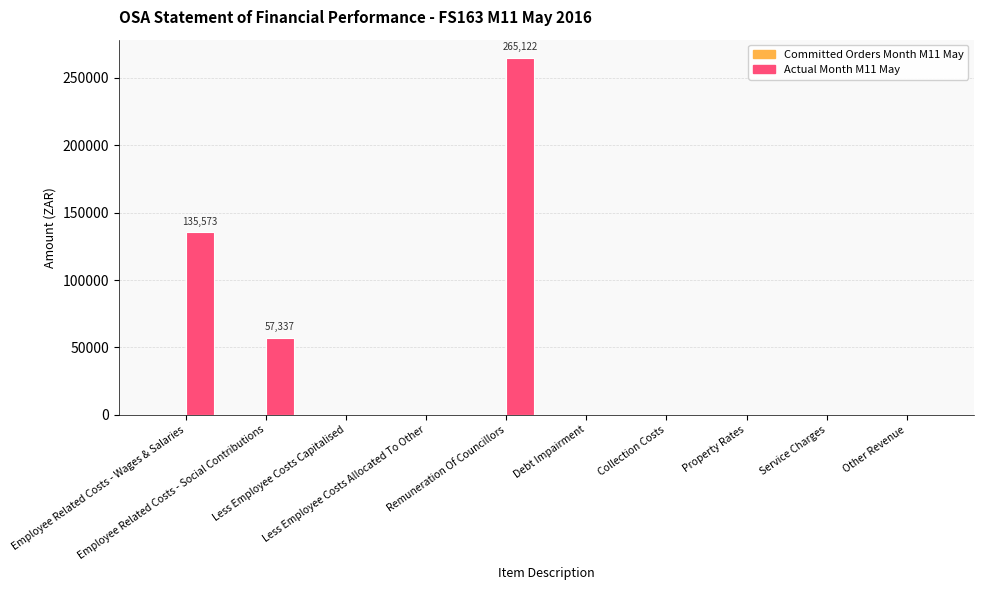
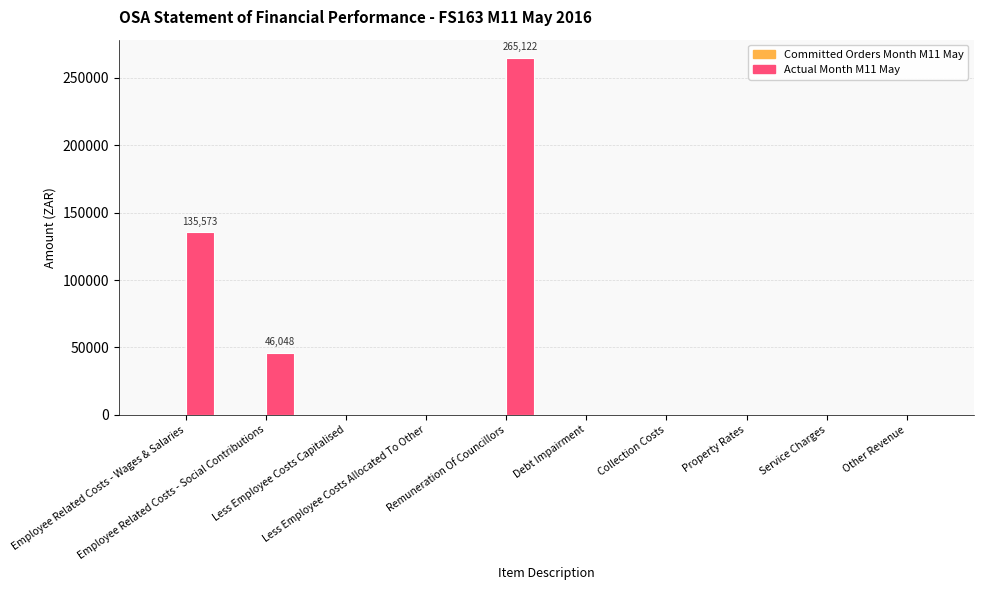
Actual Month M11 May, Employee Related Costs - Social Contributions: 57,337 -> 46,048
